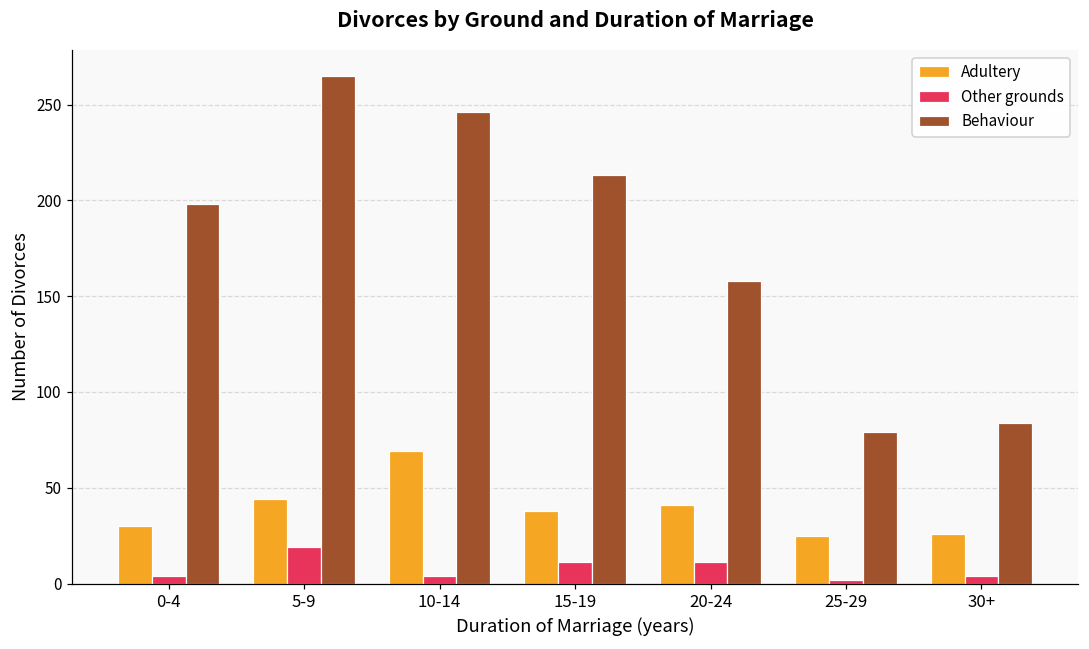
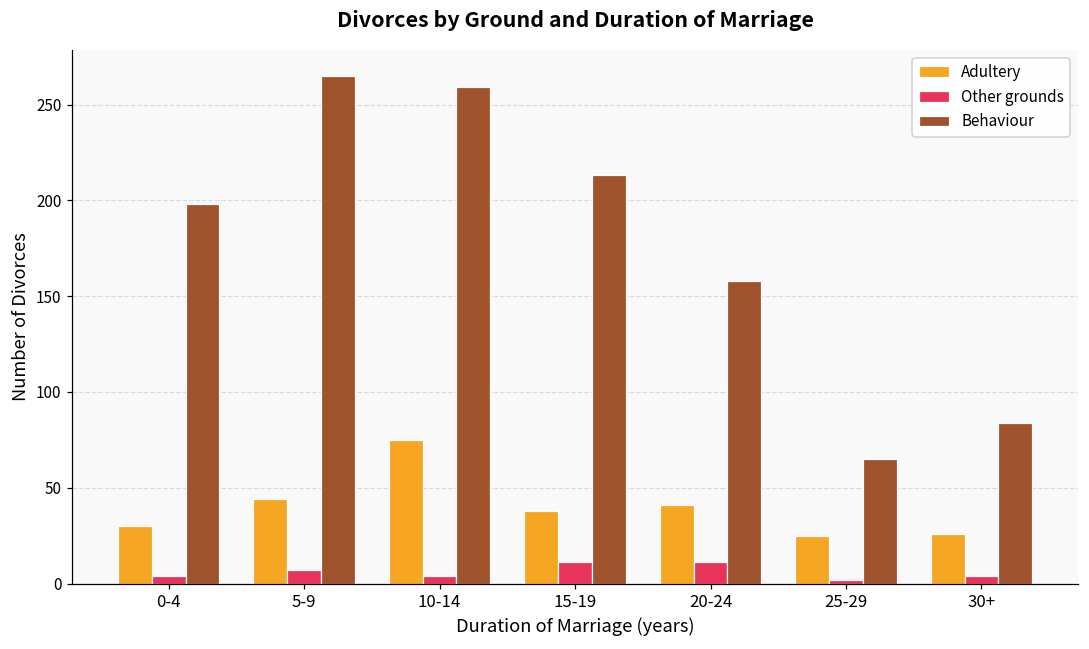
Other grounds, 5-9: 19 -> 7
Adultery, 10-14: 69 -> 75
Behaviour, 10-14: 246 -> 259
Behaviour, 25-29: 79 -> 65
